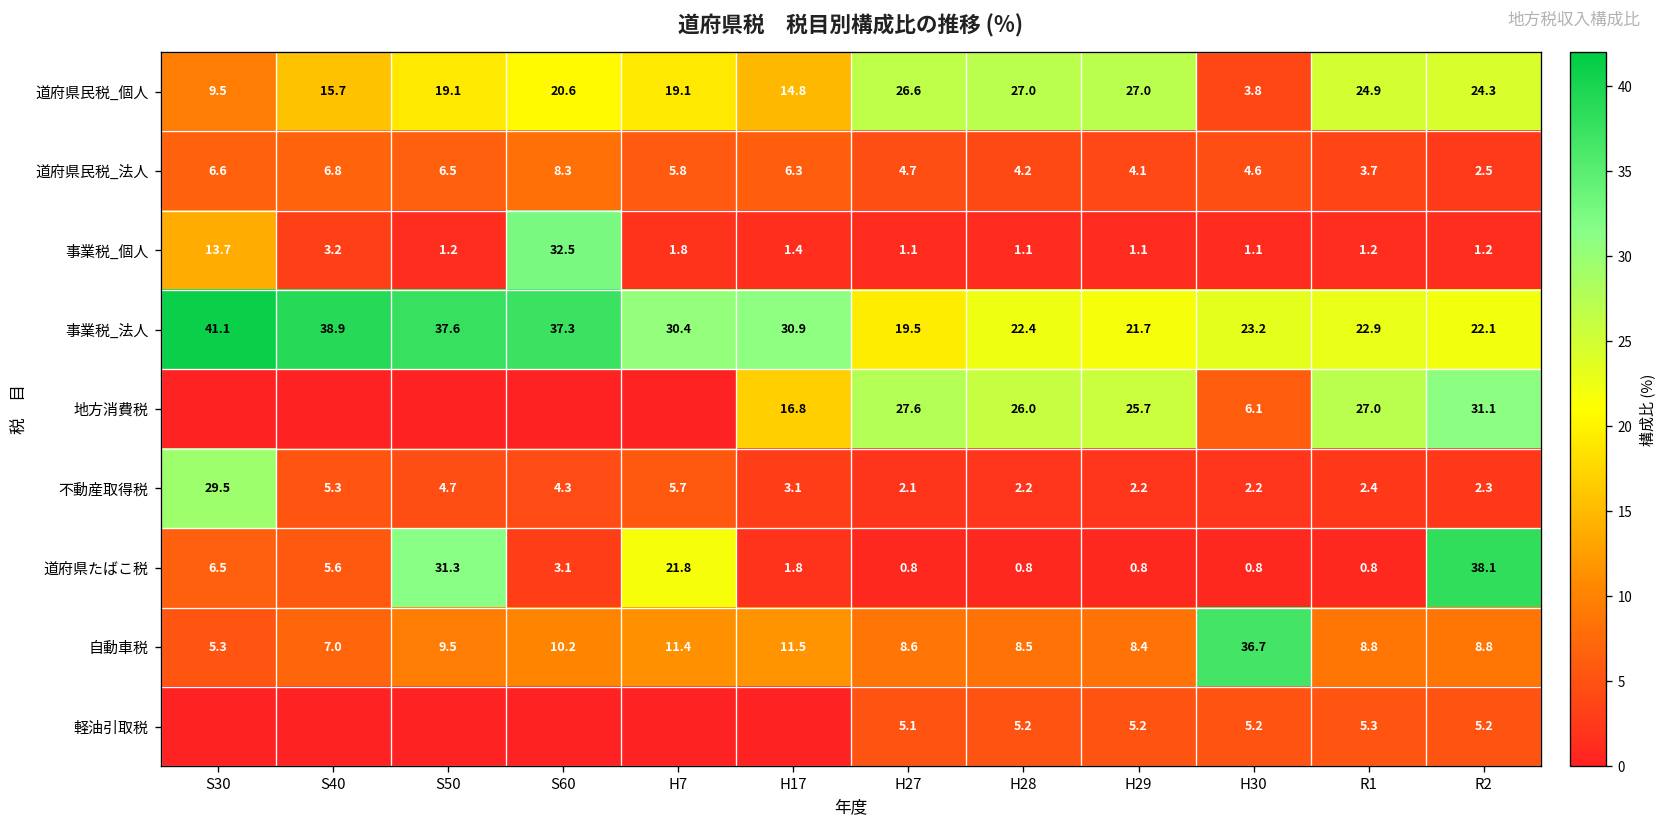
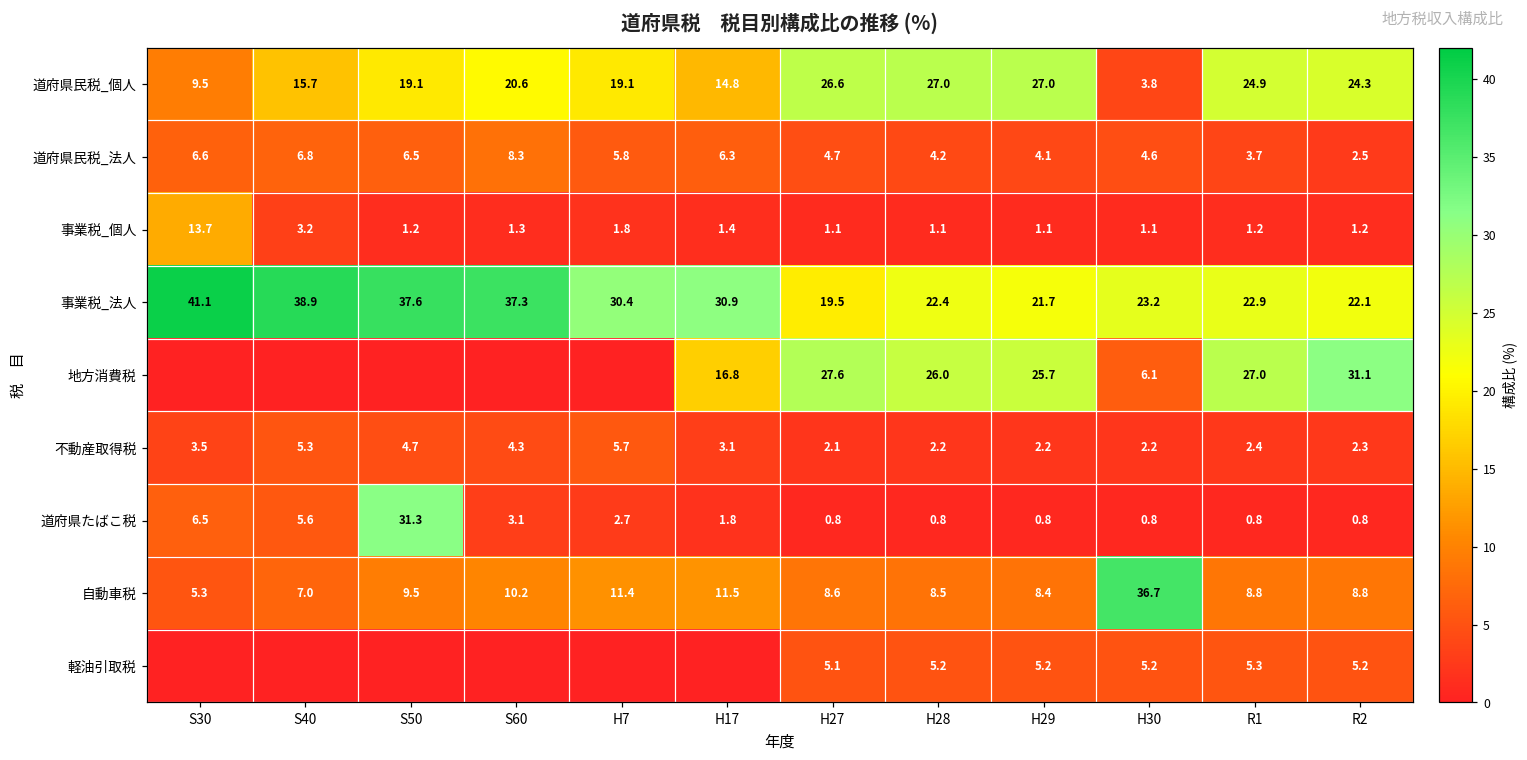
事業税_個人, S60: 32.5 -> 1.3
不動産取得税, S30: 29.5 -> 3.5
道府県たばこ税, H7: 21.8 -> 2.7
道府県たばこ税, R2: 38.1 -> 0.8
